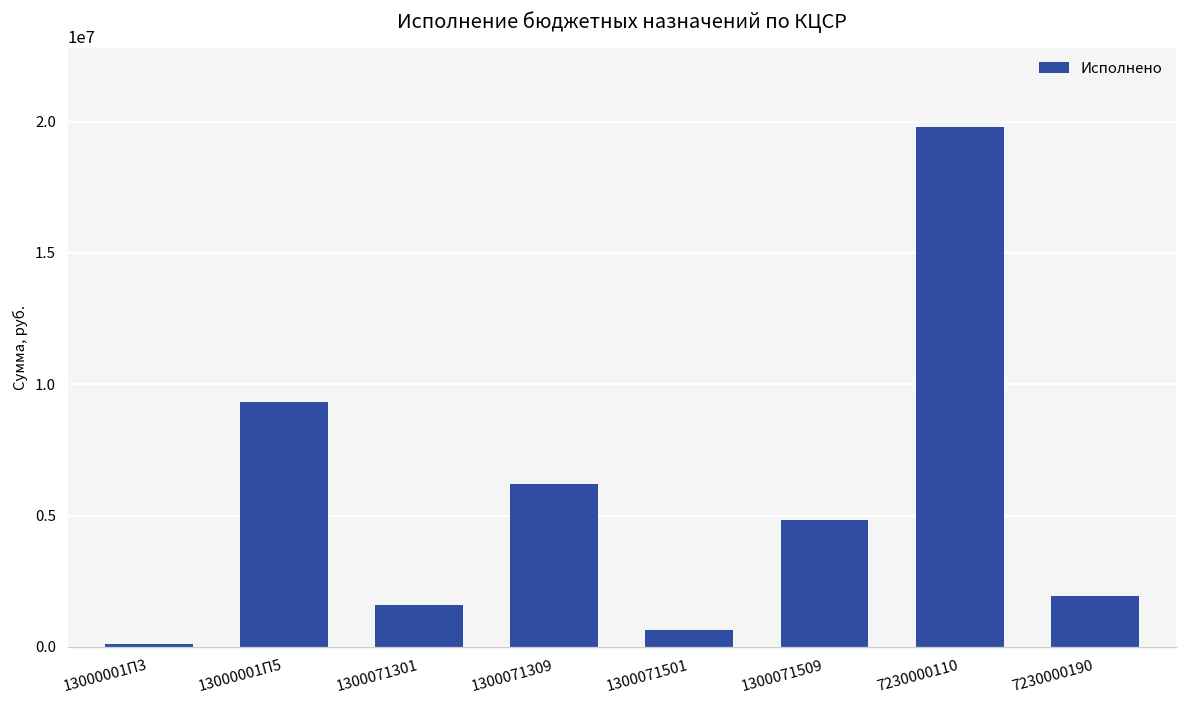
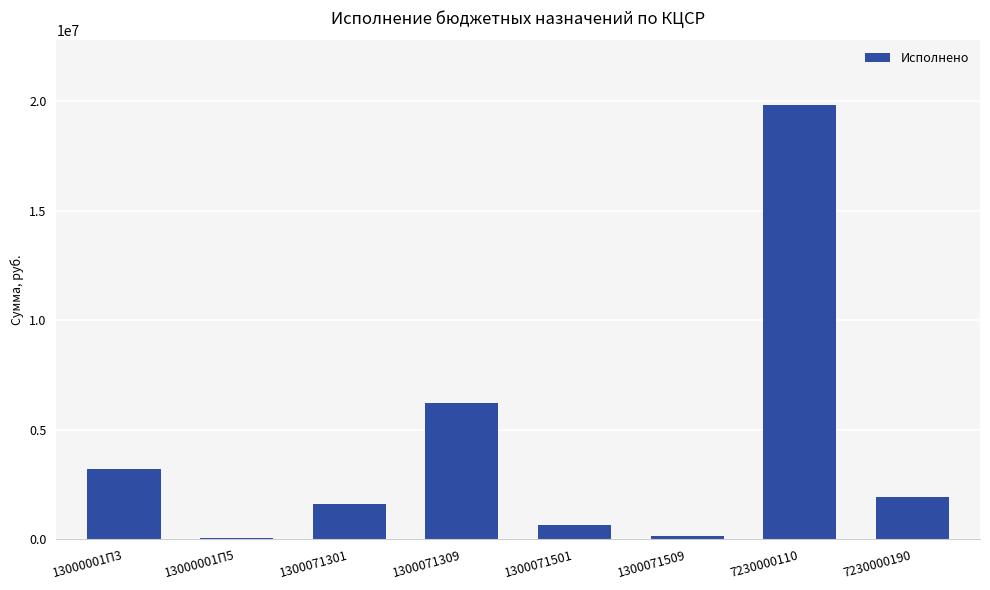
13000001П3: 100000 -> 3200000
13000001П5: 9300000 -> 0
1300071509: 4800000 -> 100000
